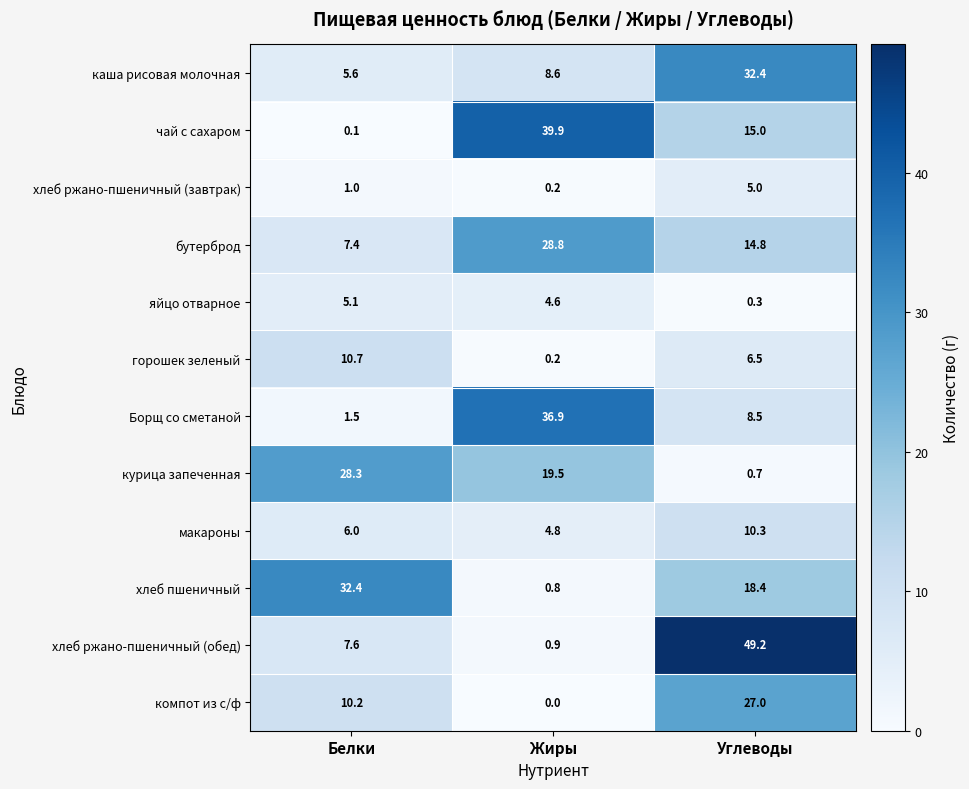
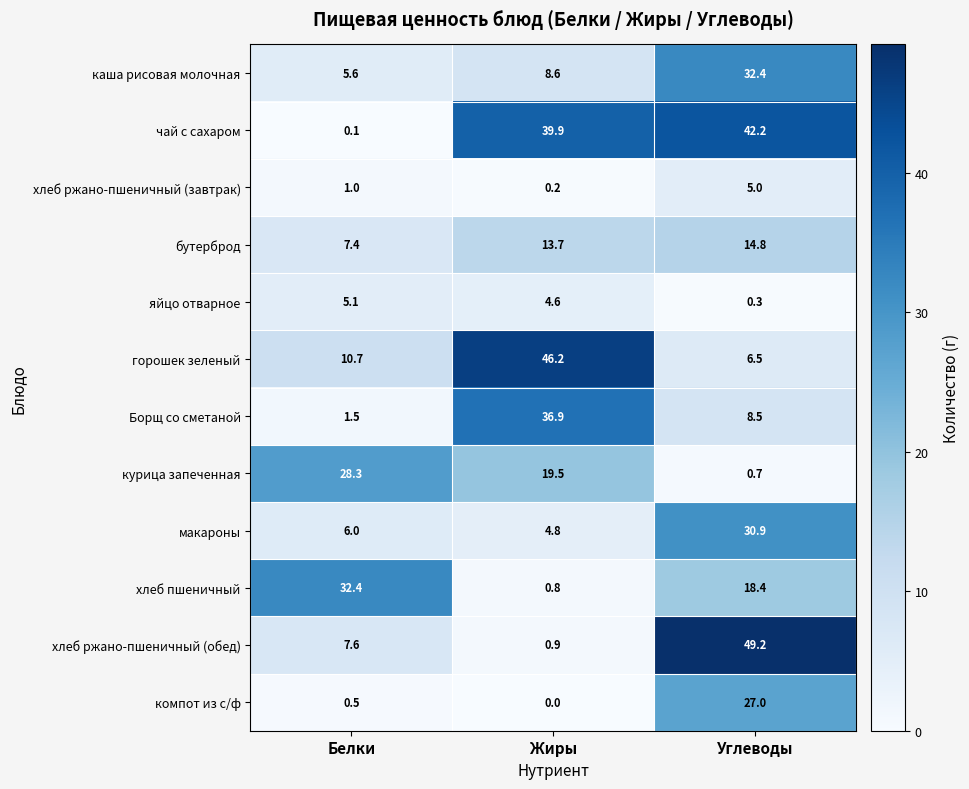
чай с сахаром, Углеводы: 15.0 -> 42.2
бутерброд, Жиры: 28.8 -> 13.7
горошек зеленый, Жиры: 0.2 -> 46.2
макароны, Углеводы: 10.3 -> 30.9
компот из с/ф, Белки: 10.2 -> 0.5
